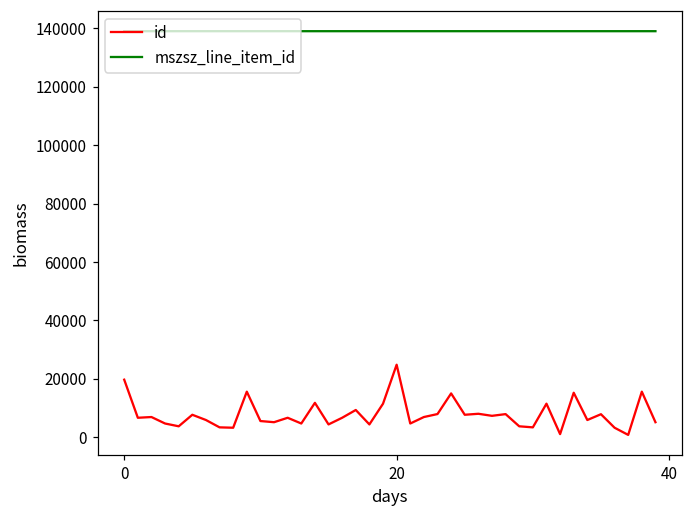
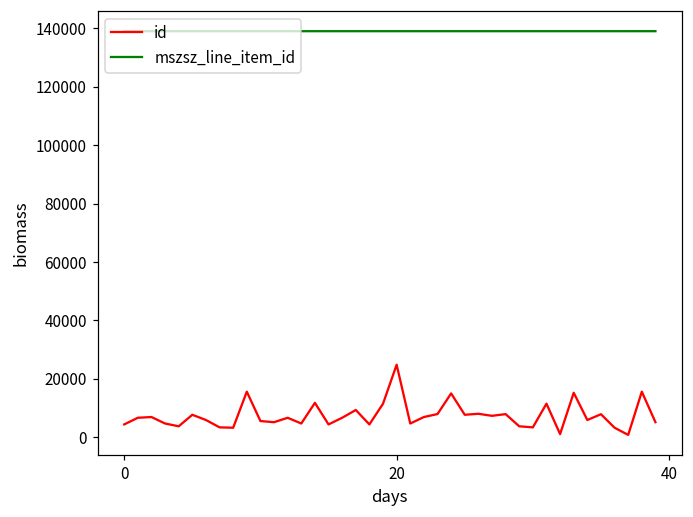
id, 0: 20000 -> 4000
